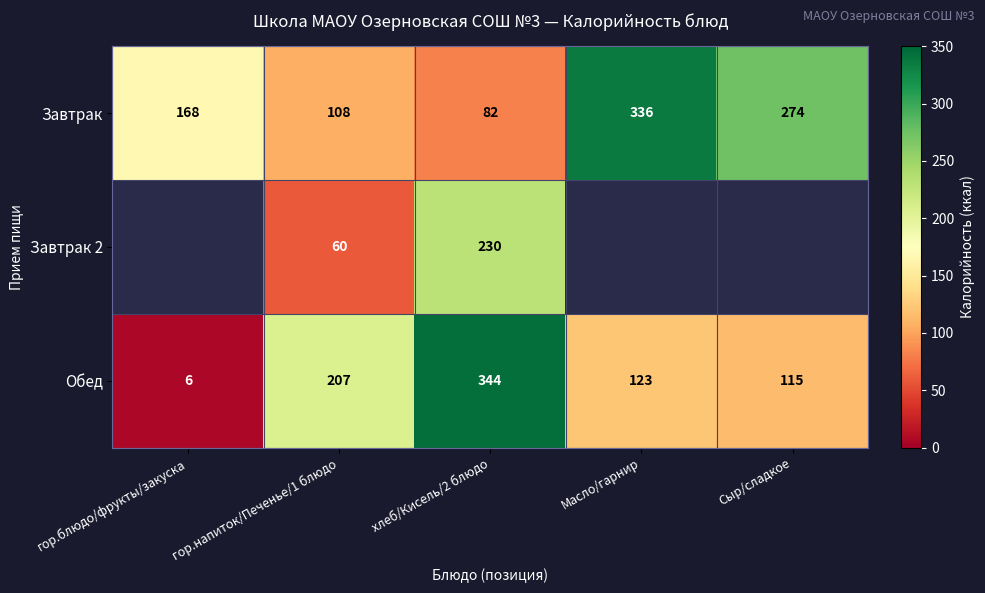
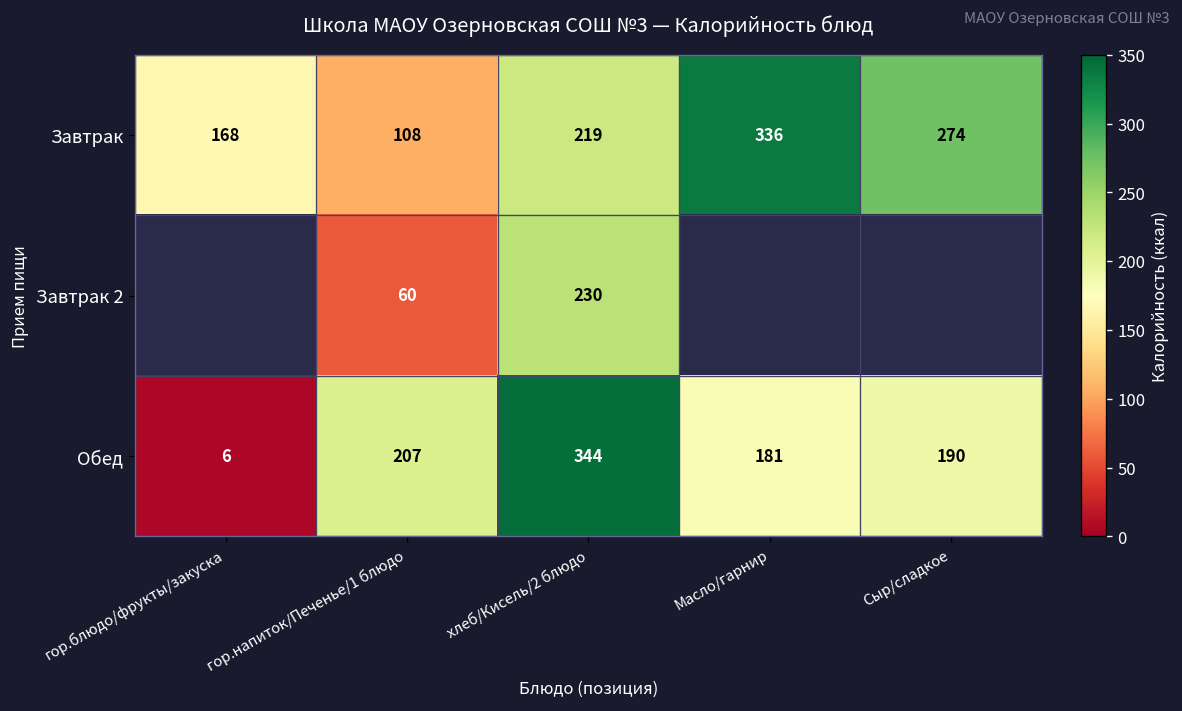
Завтрак, хлеб/Кисель/2 блюдо: 82 -> 219
Обед, Масло/гарнир: 123 -> 181
Обед, Сыр/сладкое: 115 -> 190
